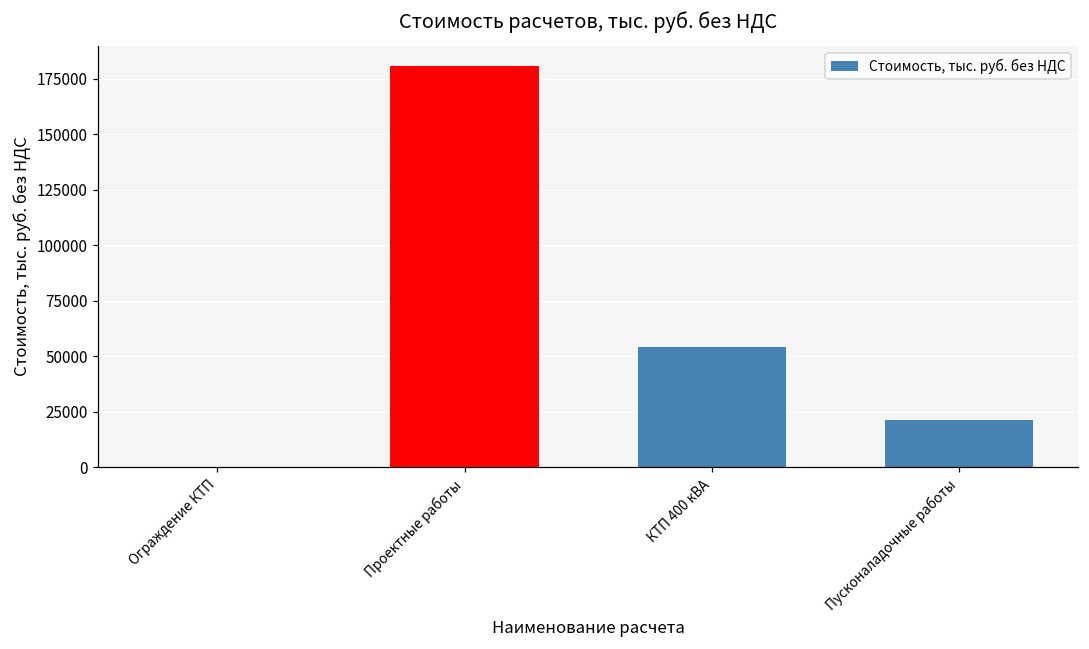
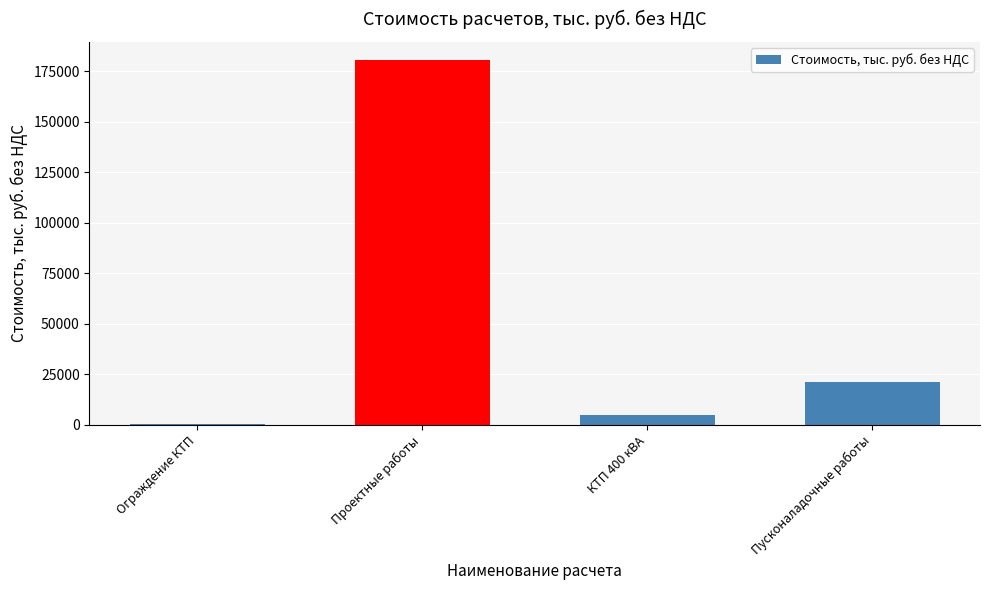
КТП 400 кВА: 54000 -> 5000
